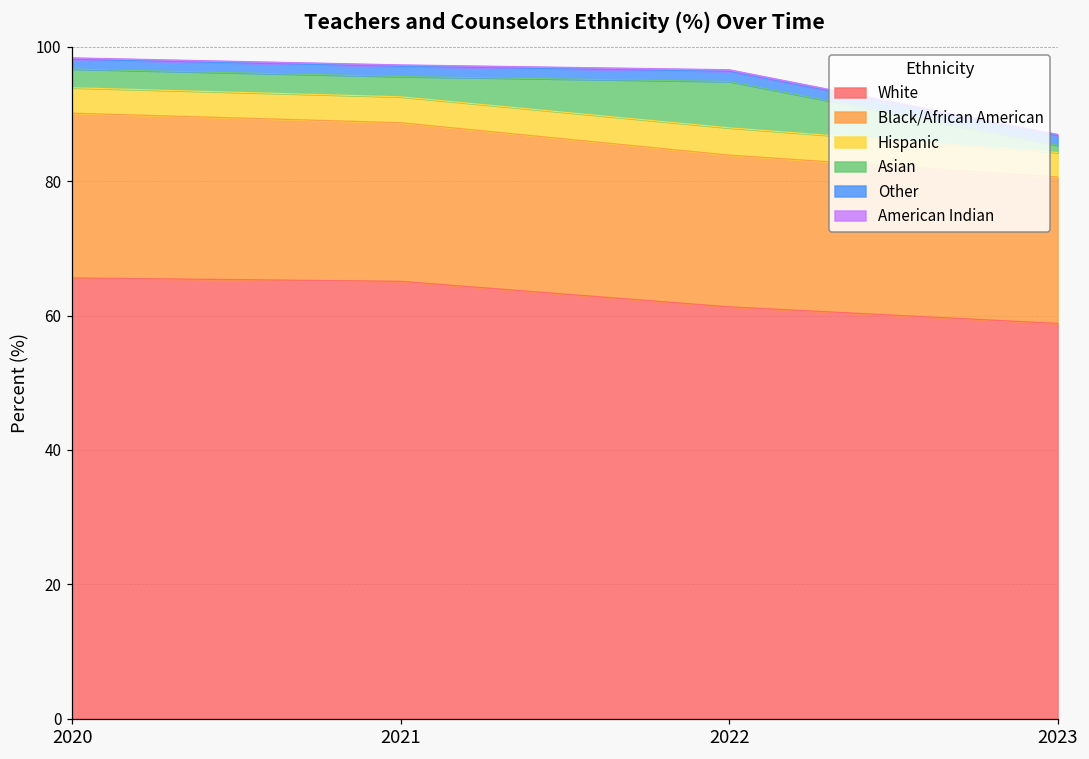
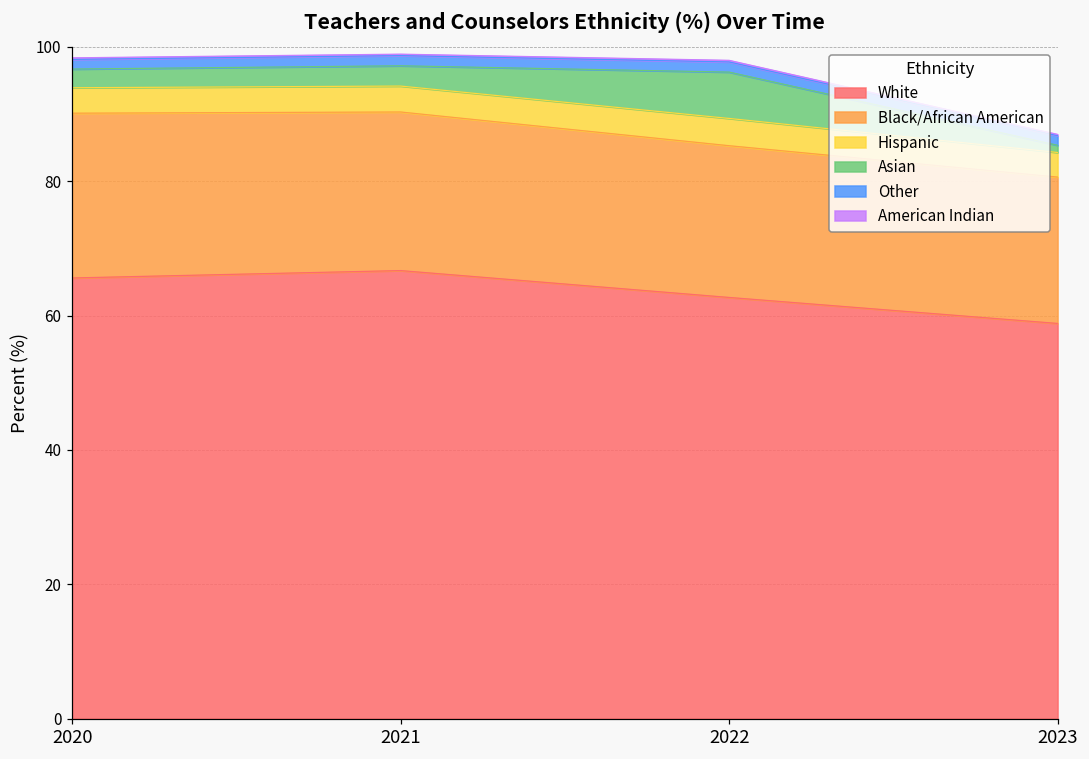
White, 2021: 65 -> 67
White, 2022: 61 -> 63
